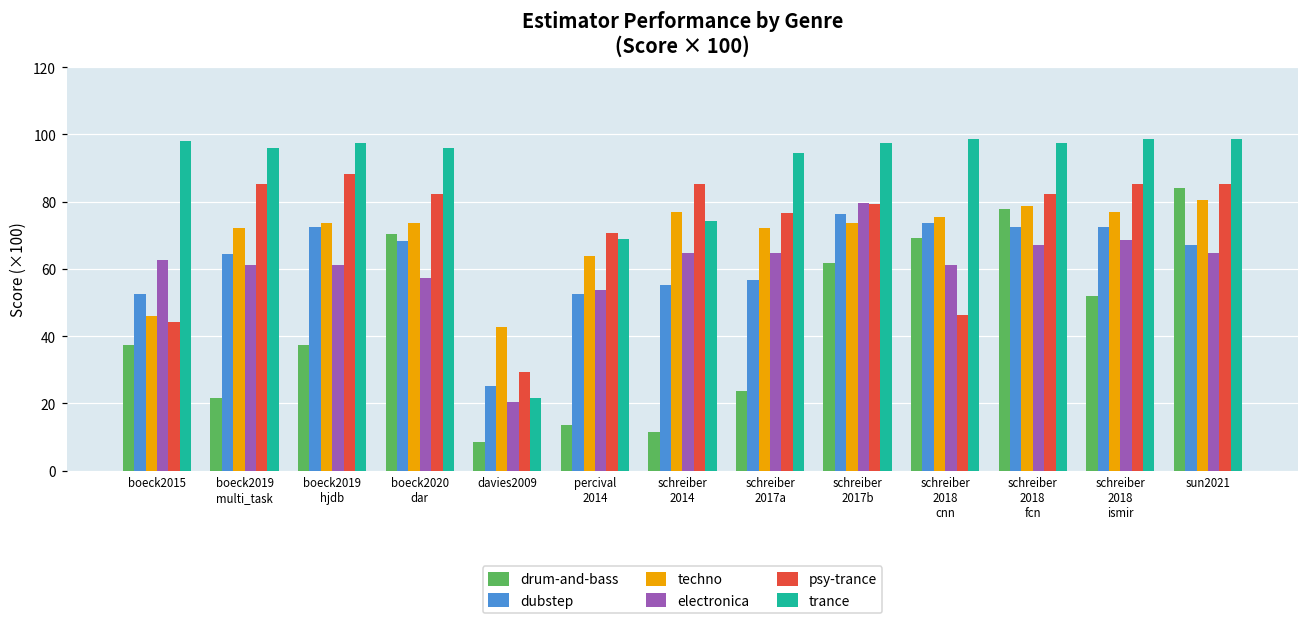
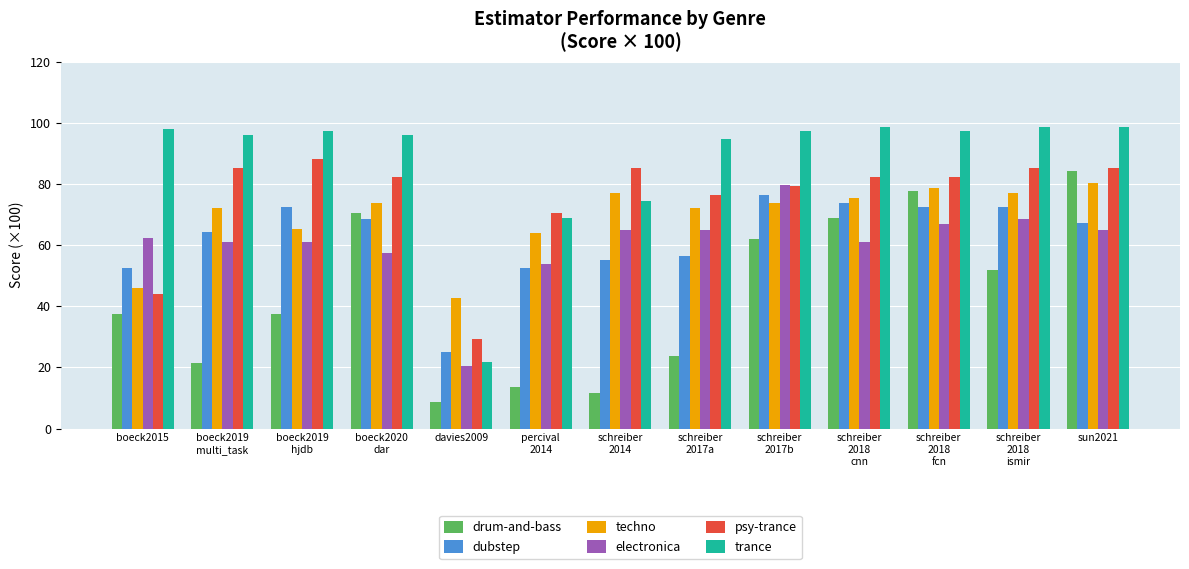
techno, boeck2019 hjdb: 74 -> 65
psy-trance, schreiber 2018 cnn: 46 -> 82
